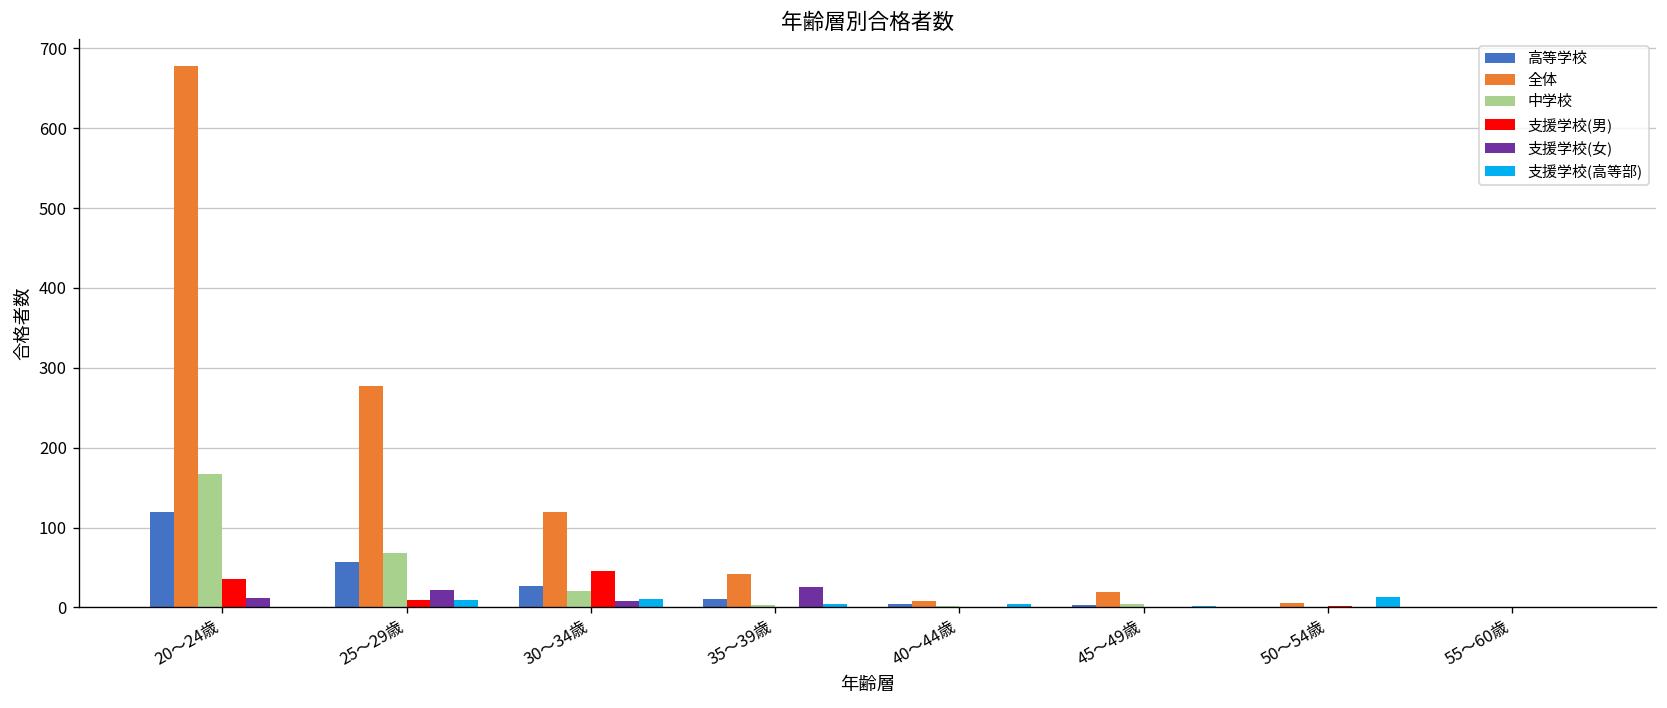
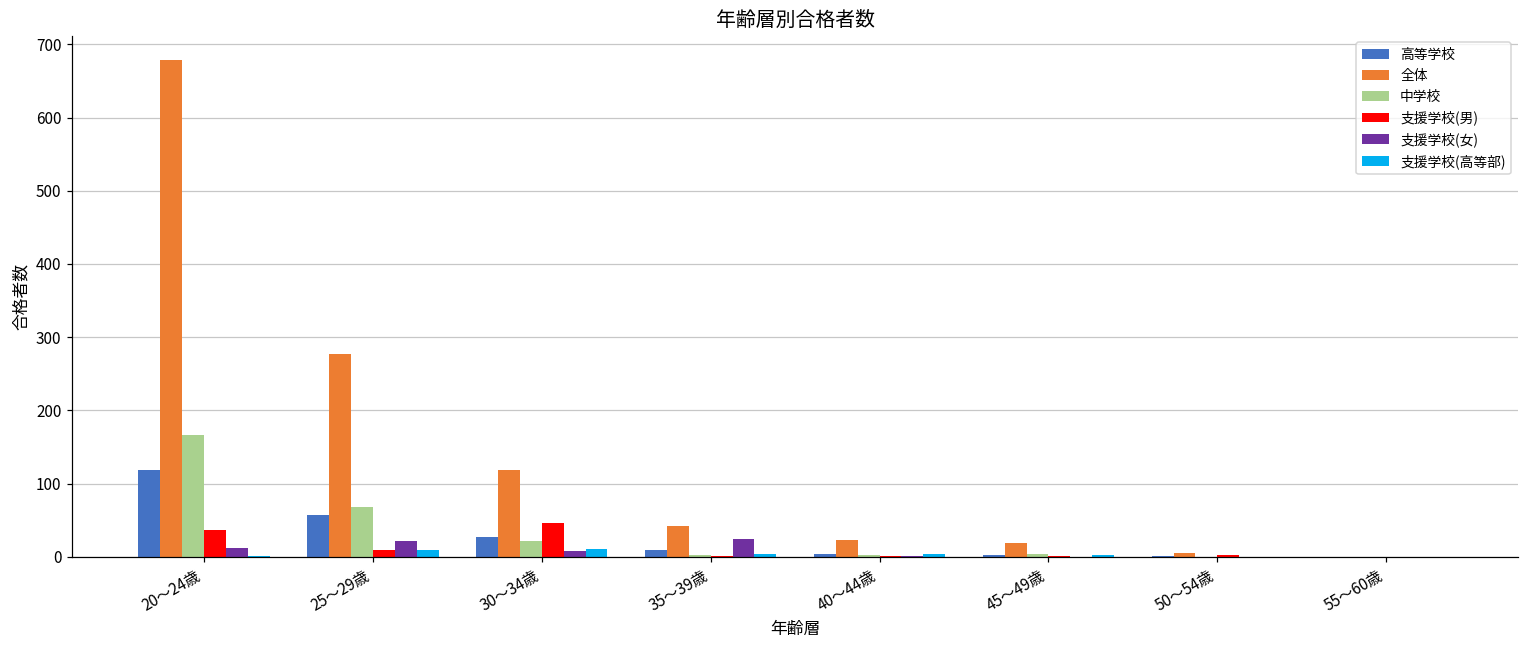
全体, 40～44歳: 10 -> 20
支援学校(高等部), 50～54歳: 10 -> 0
